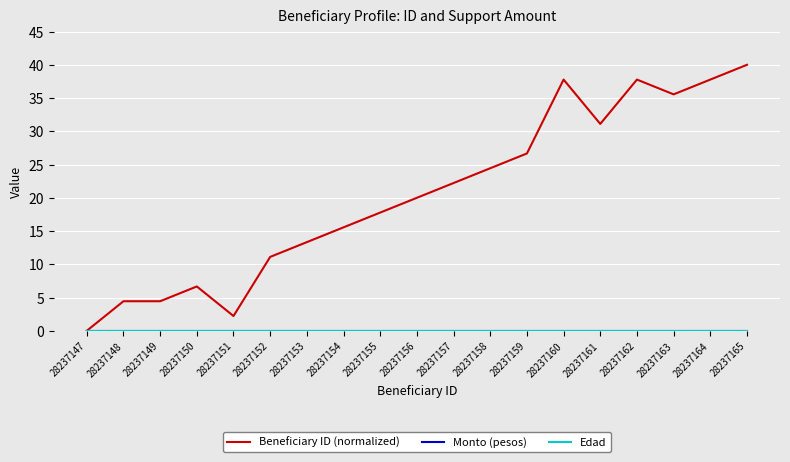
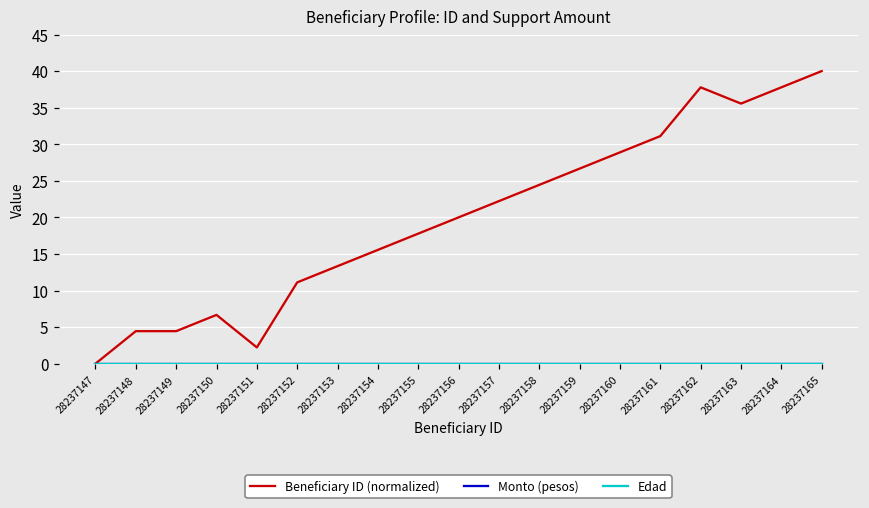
Beneficiary ID (normalized), 28237160: 38 -> 29
